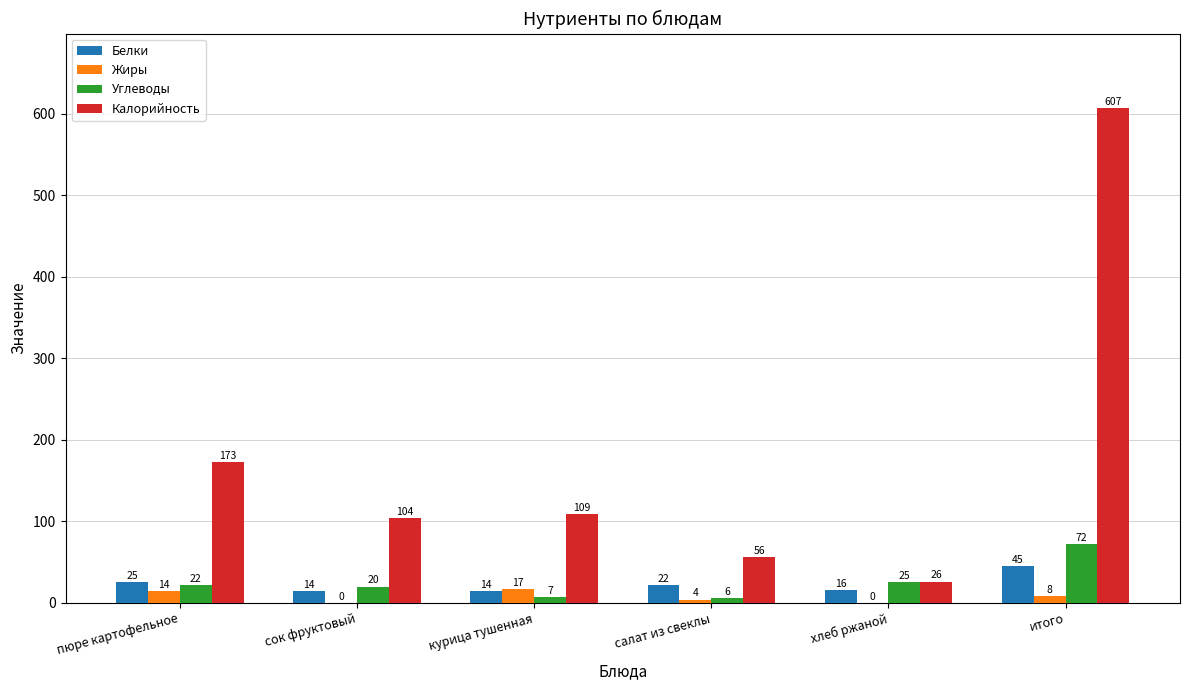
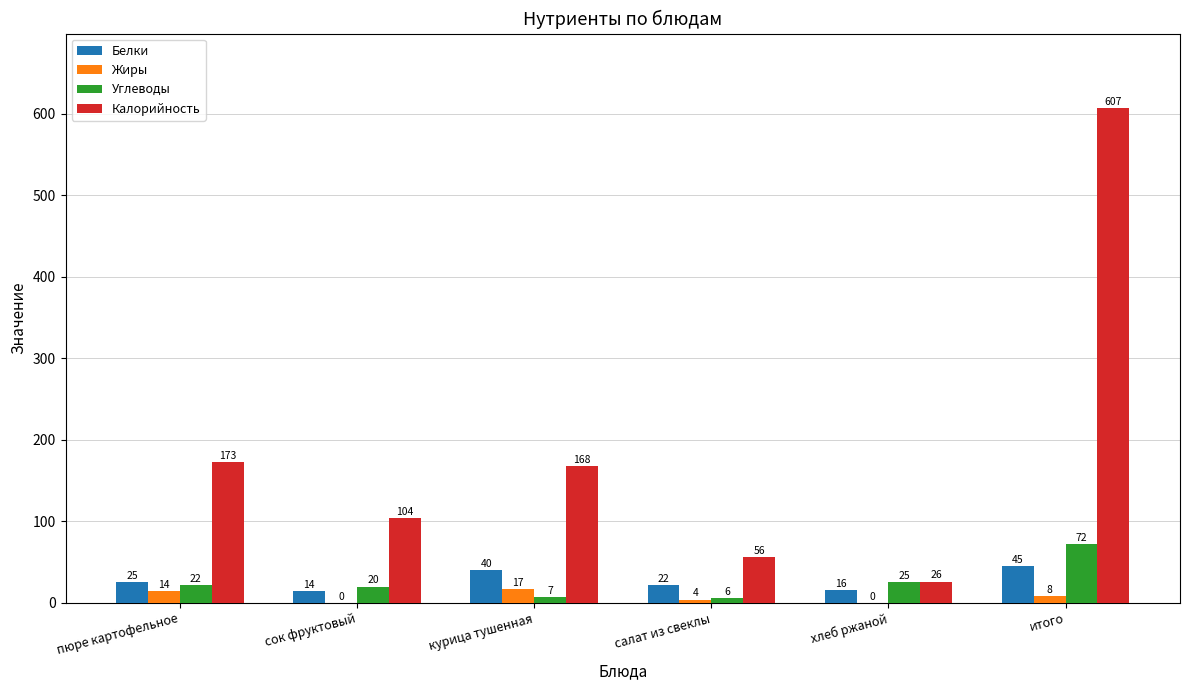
Белки, курица тушенная: 14 -> 40
Калорийность, курица тушенная: 109 -> 168
